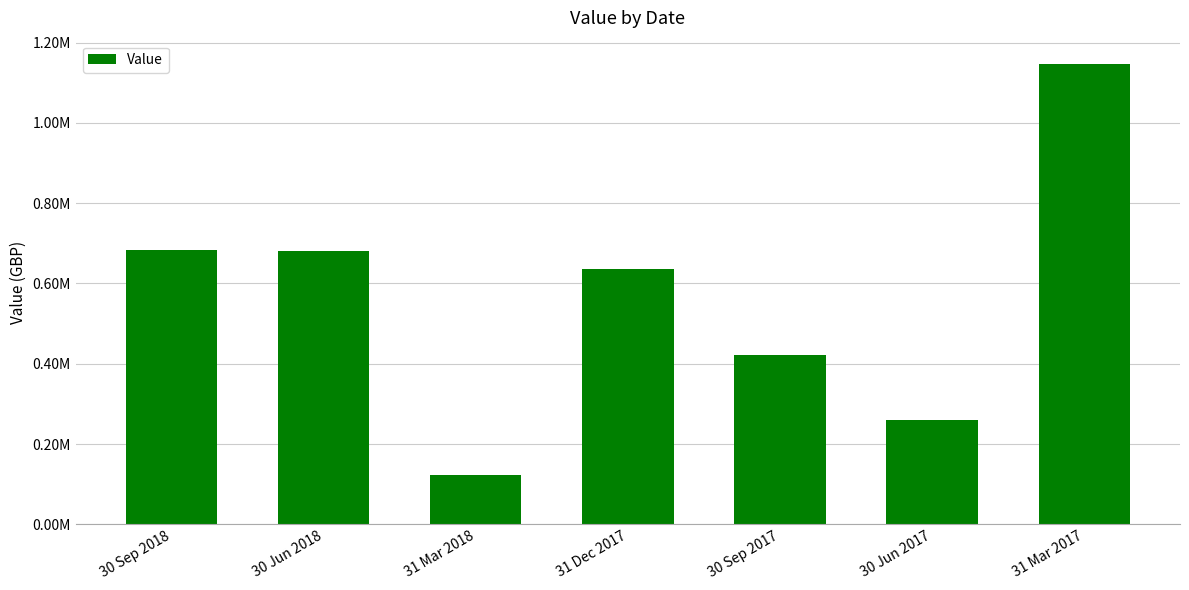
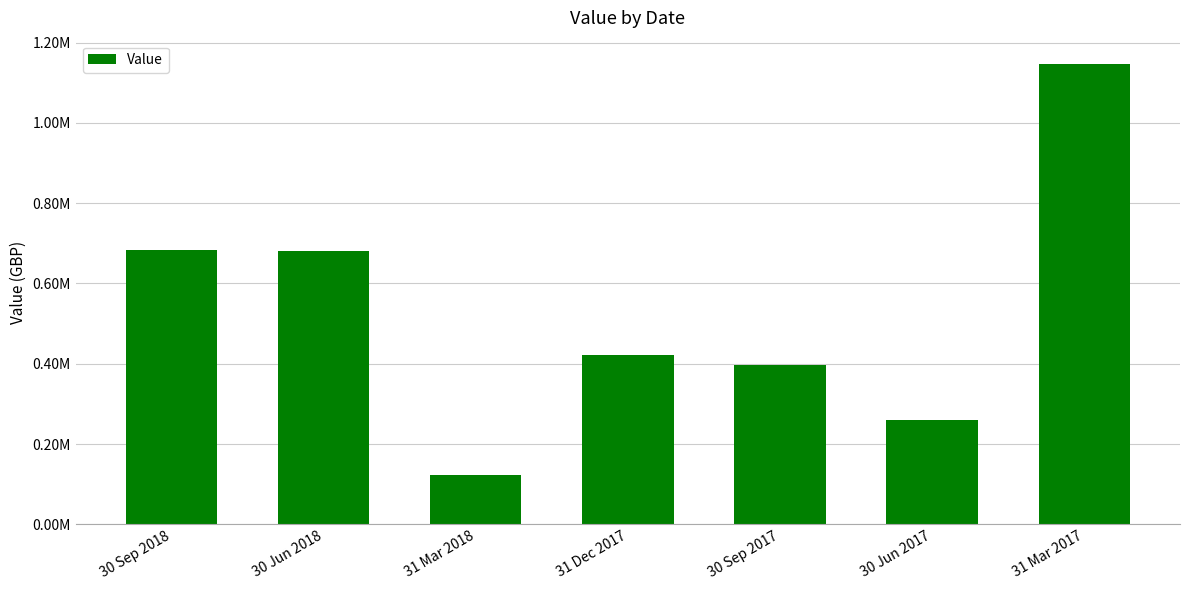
31 Dec 2017: 640000 -> 420000
30 Sep 2017: 420000 -> 400000
